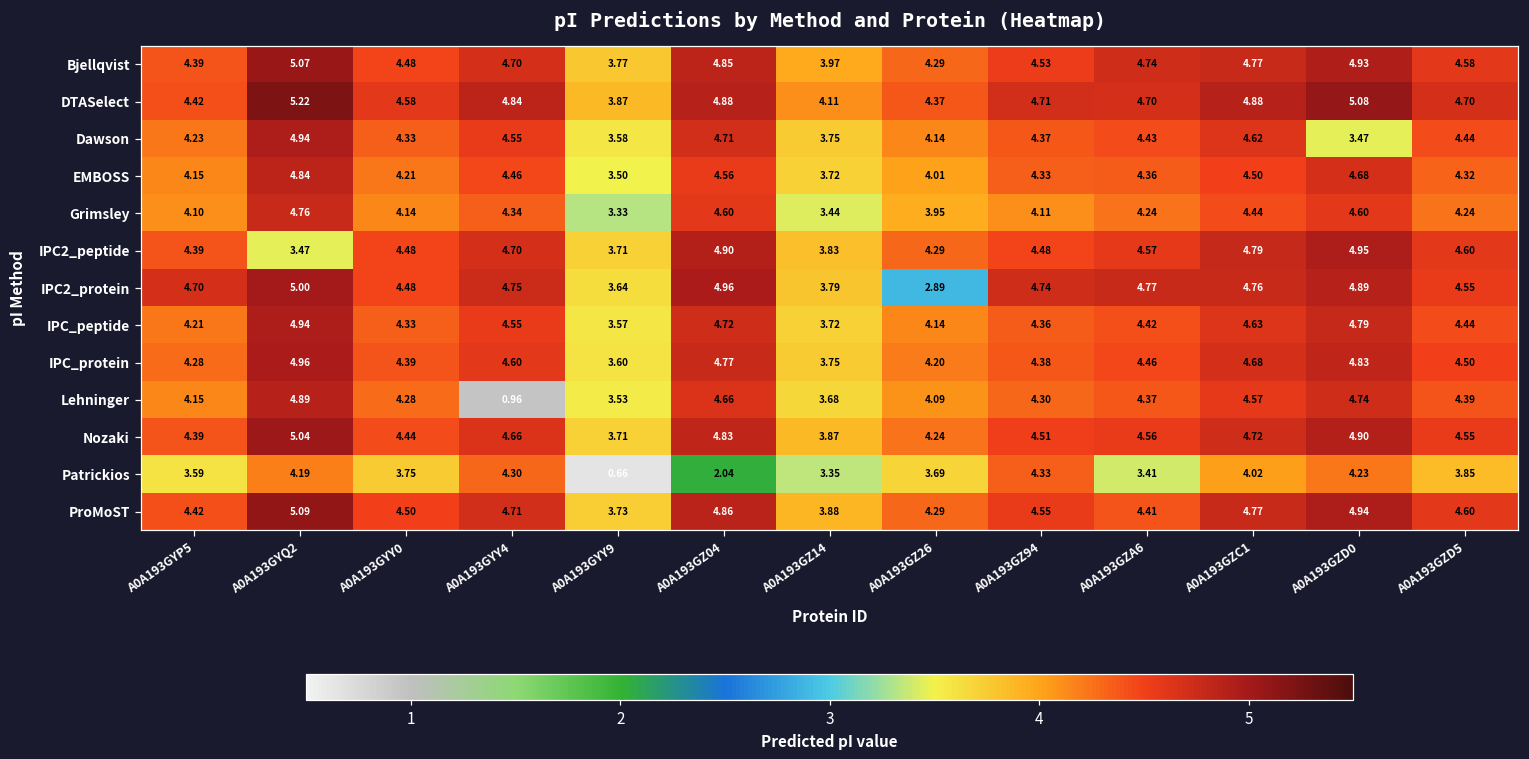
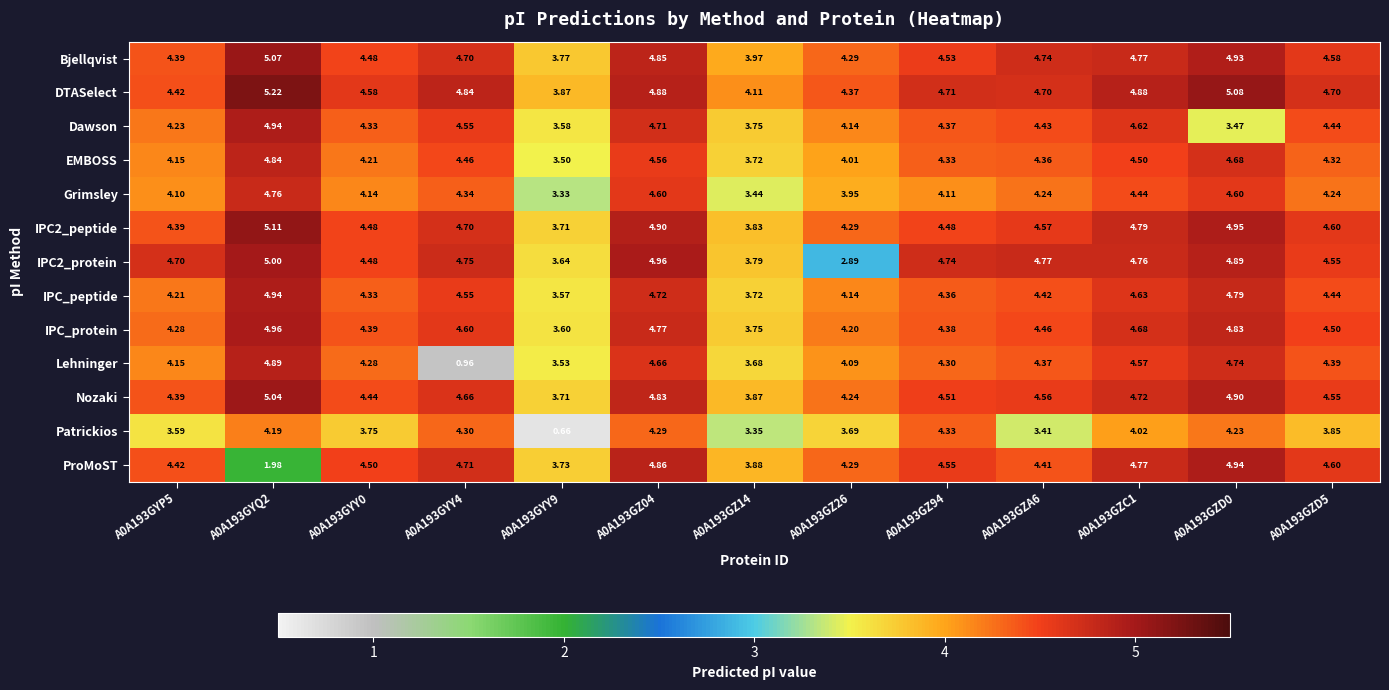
IPC2_peptide, A0A193GYQ2: 3.47 -> 5.11
Patrickios, A0A193GZ04: 2.04 -> 4.29
ProMoST, A0A193GYQ2: 5.09 -> 1.98
